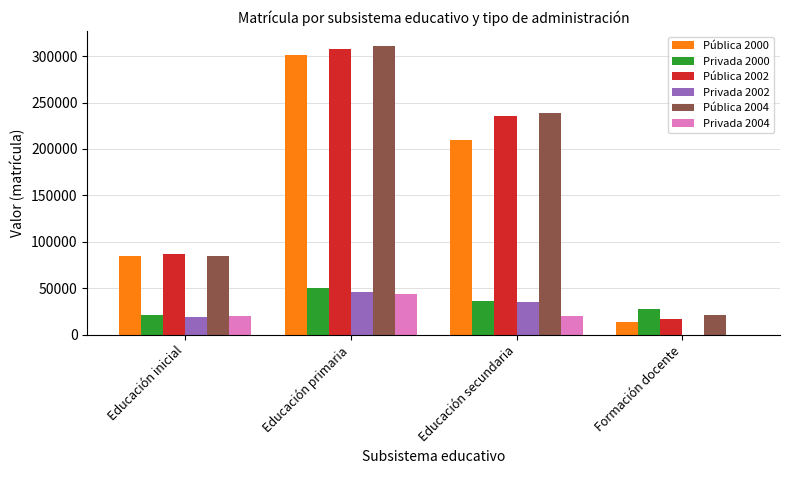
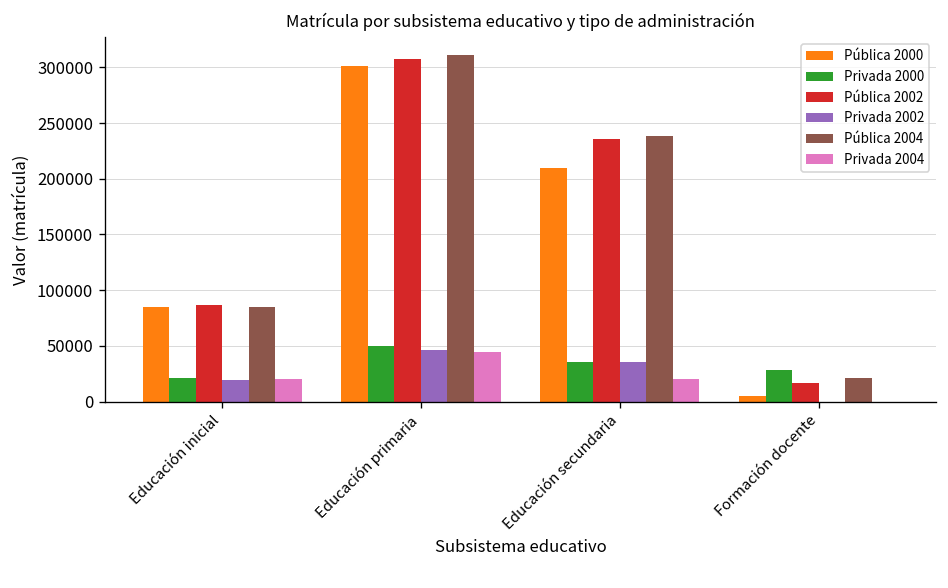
Pública 2000, Formación docente: 10000 -> 0
